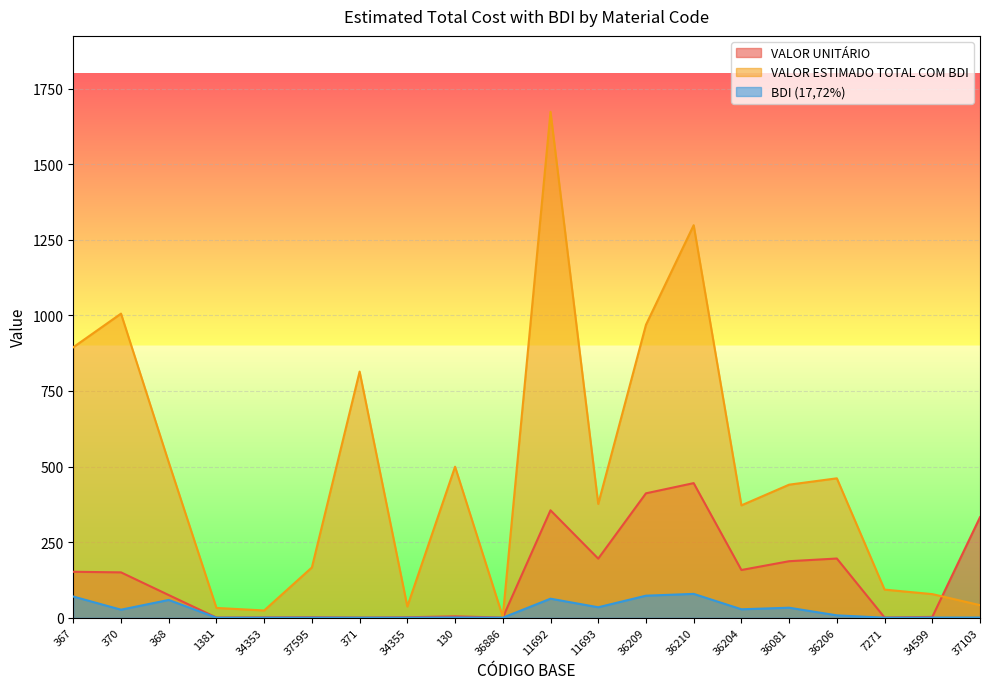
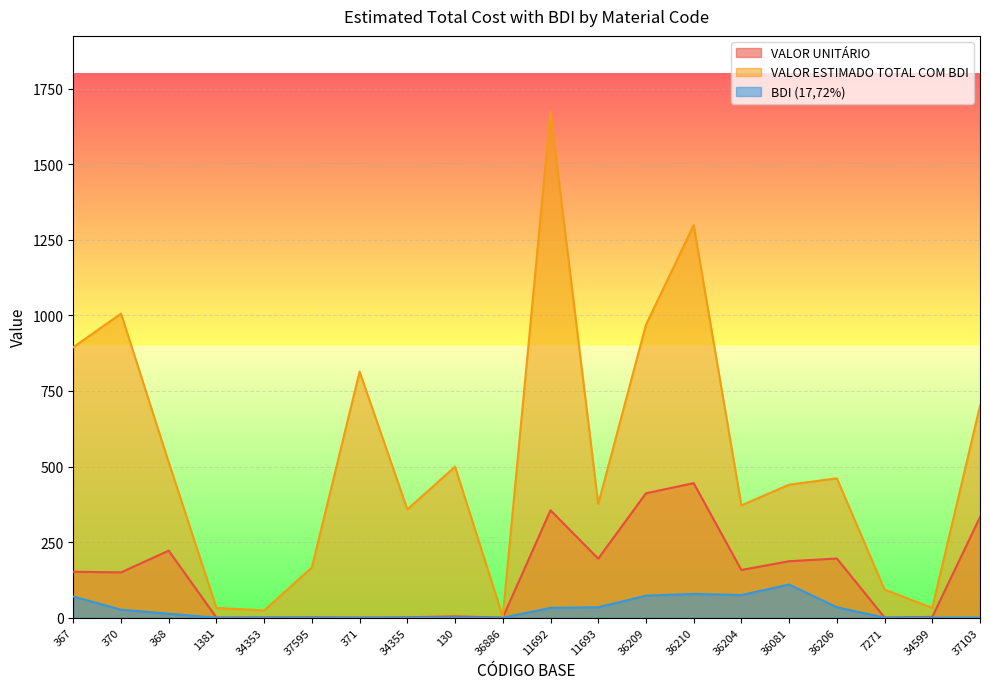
VALOR UNITÁRIO, 368: 80 -> 220
BDI (17,72%), 368: 60 -> 10
VALOR ESTIMADO TOTAL COM BDI, 34355: 40 -> 360
BDI (17,72%), 11692: 60 -> 30
BDI (17,72%), 36204: 30 -> 70
BDI (17,72%), 36081: 30 -> 110
BDI (17,72%), 36206: 10 -> 30
VALOR ESTIMADO TOTAL COM BDI, 34599: 80 -> 30
VALOR ESTIMADO TOTAL COM BDI, 37103: 40 -> 700
